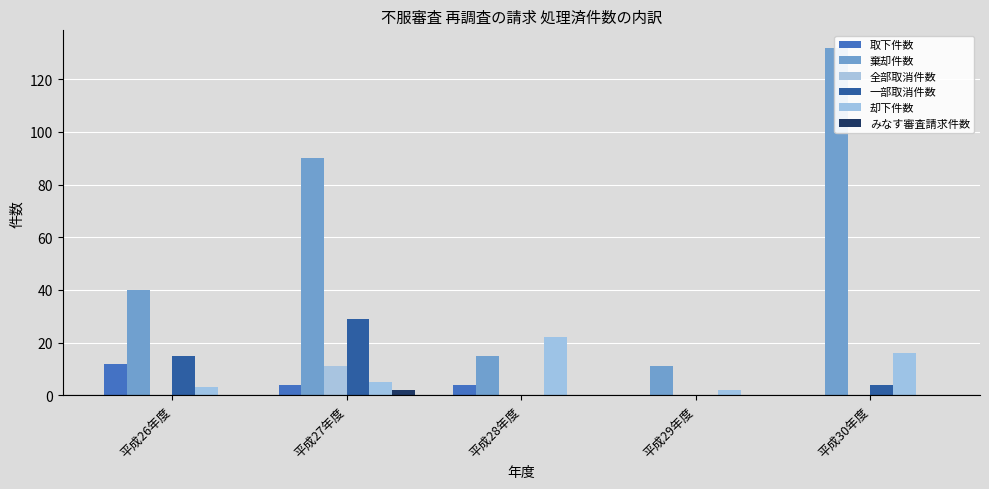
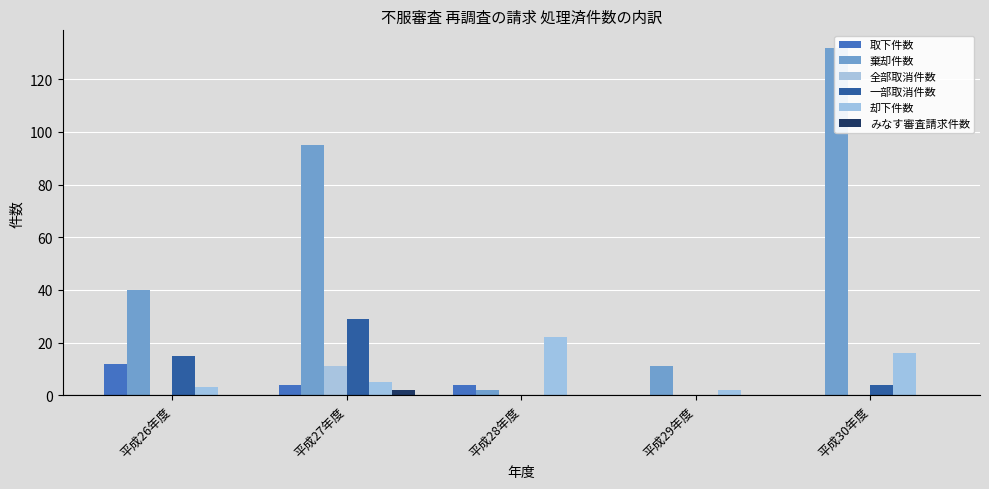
棄却件数, 平成27年度: 90 -> 95
棄却件数, 平成28年度: 15 -> 2
